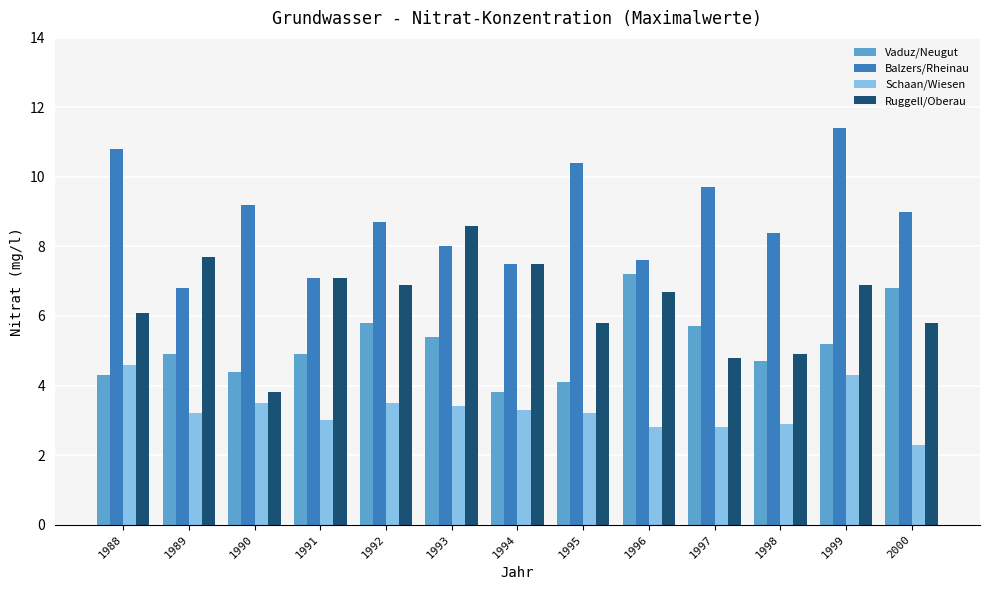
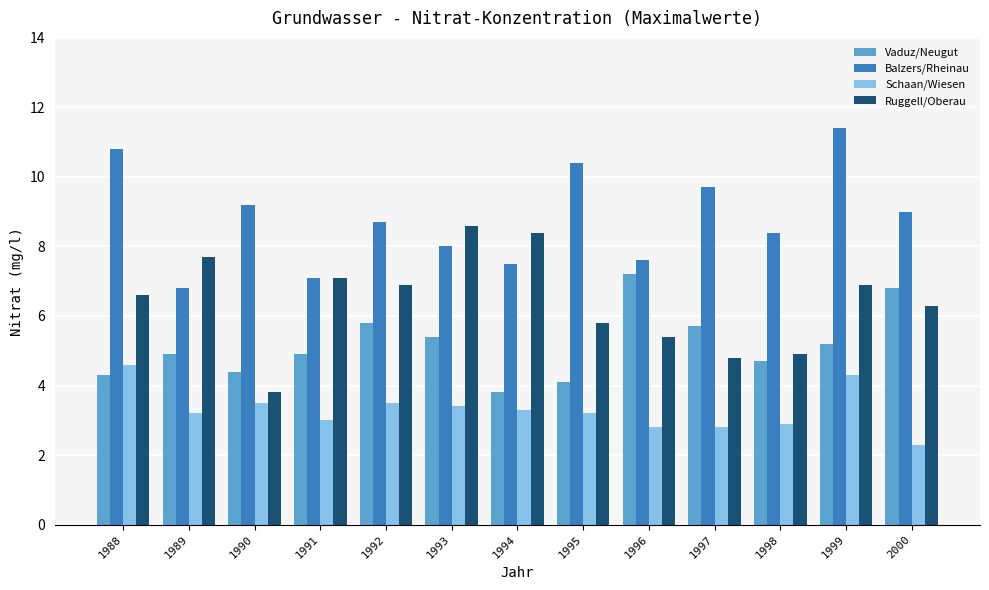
Ruggell/Oberau, 1988: 6.1 -> 6.6
Ruggell/Oberau, 1994: 7.5 -> 8.4
Ruggell/Oberau, 1996: 6.7 -> 5.4
Ruggell/Oberau, 2000: 5.8 -> 6.3
